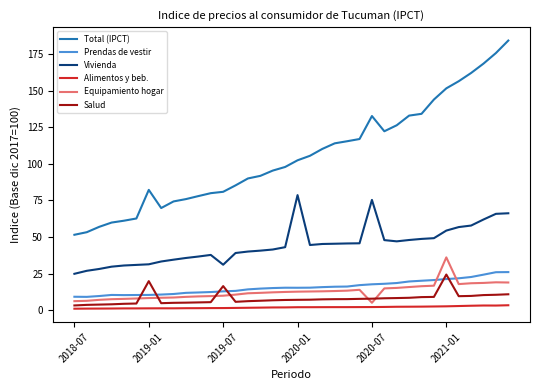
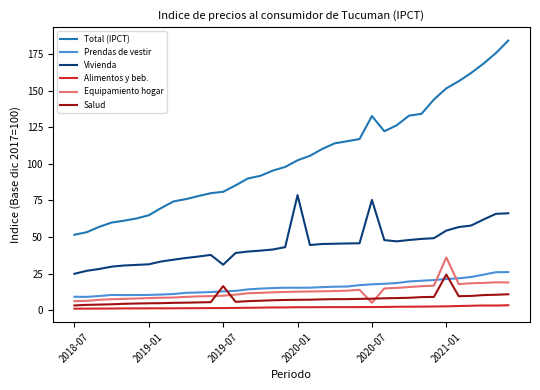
Total (IPCT), 2019-01: 82 -> 65
Salud, 2019-01: 20 -> 5
